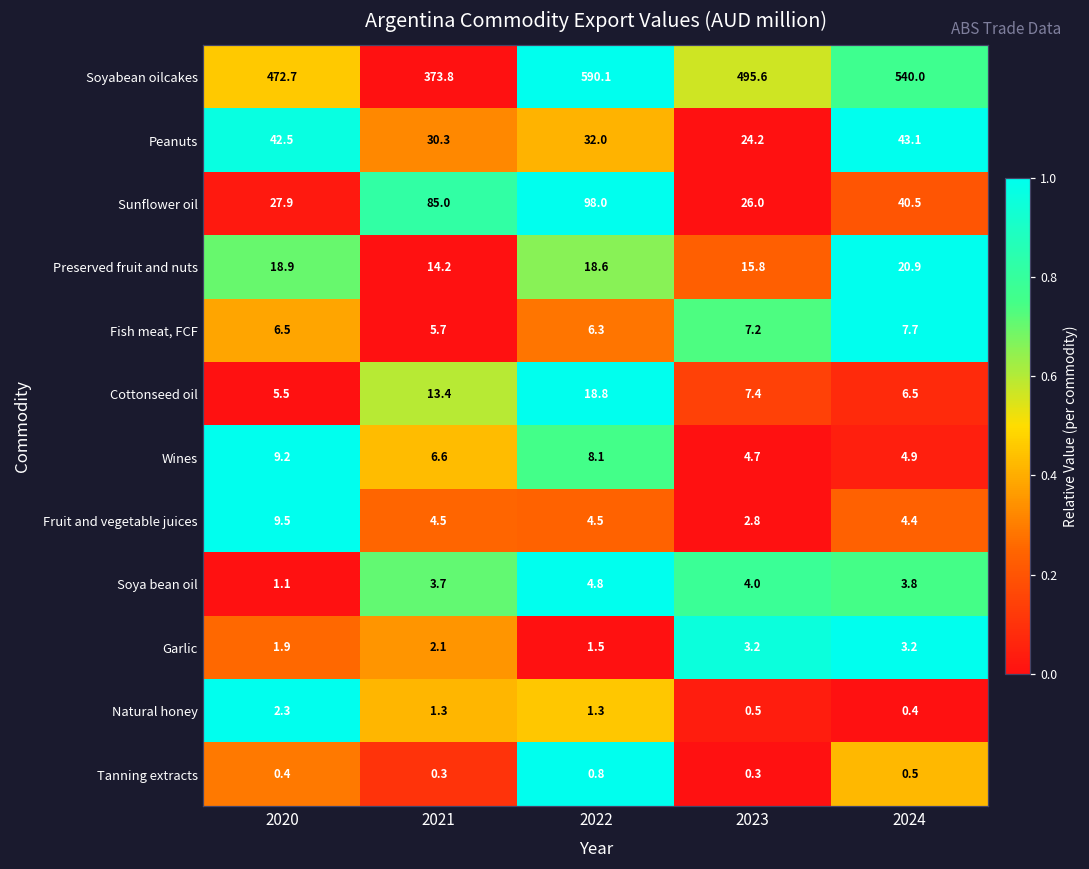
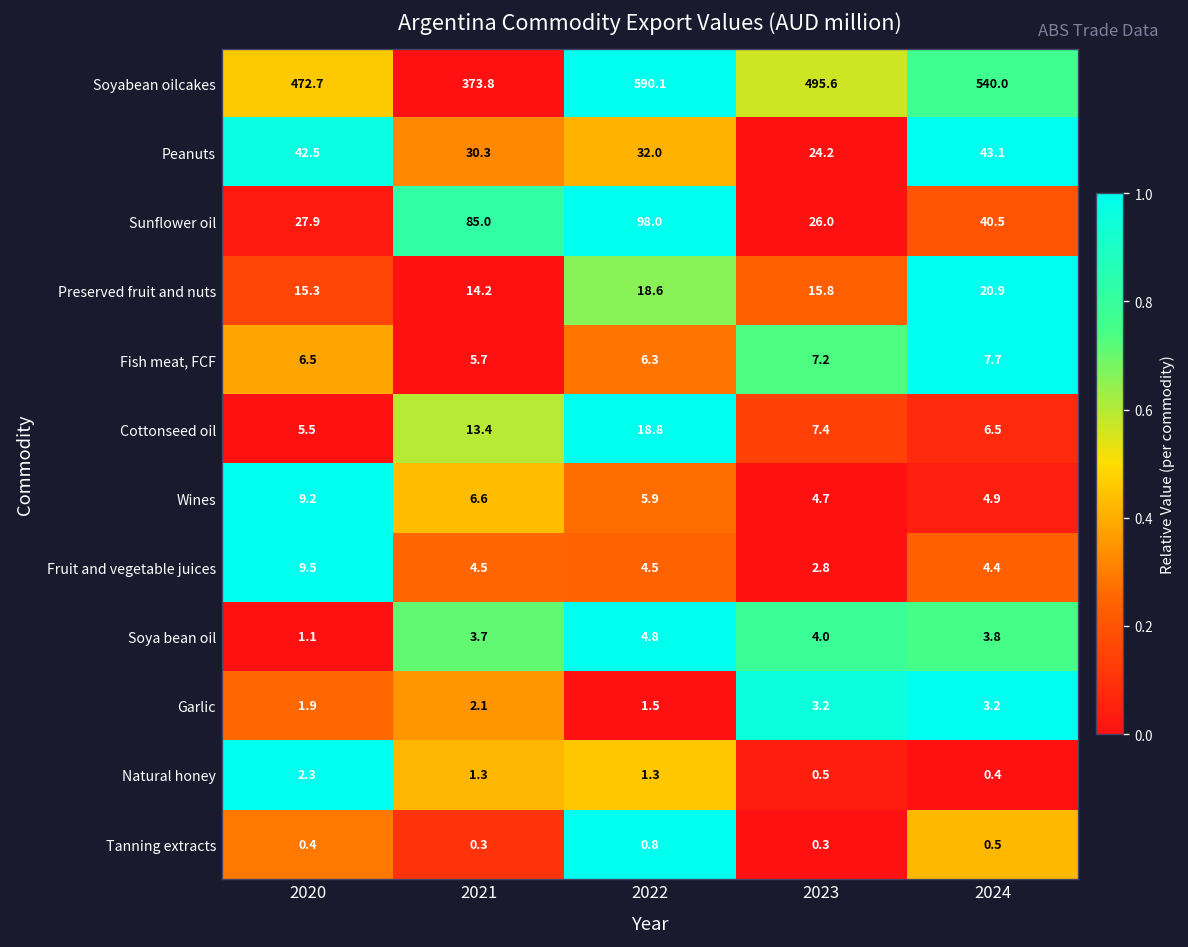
Preserved fruit and nuts, 2020: 18.9 -> 15.3
Wines, 2022: 8.1 -> 5.9
